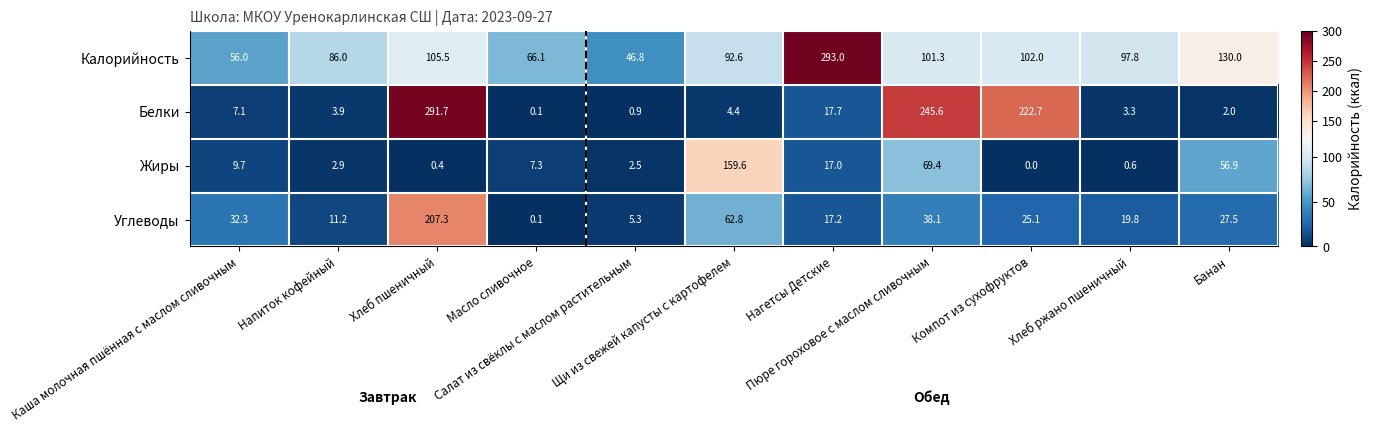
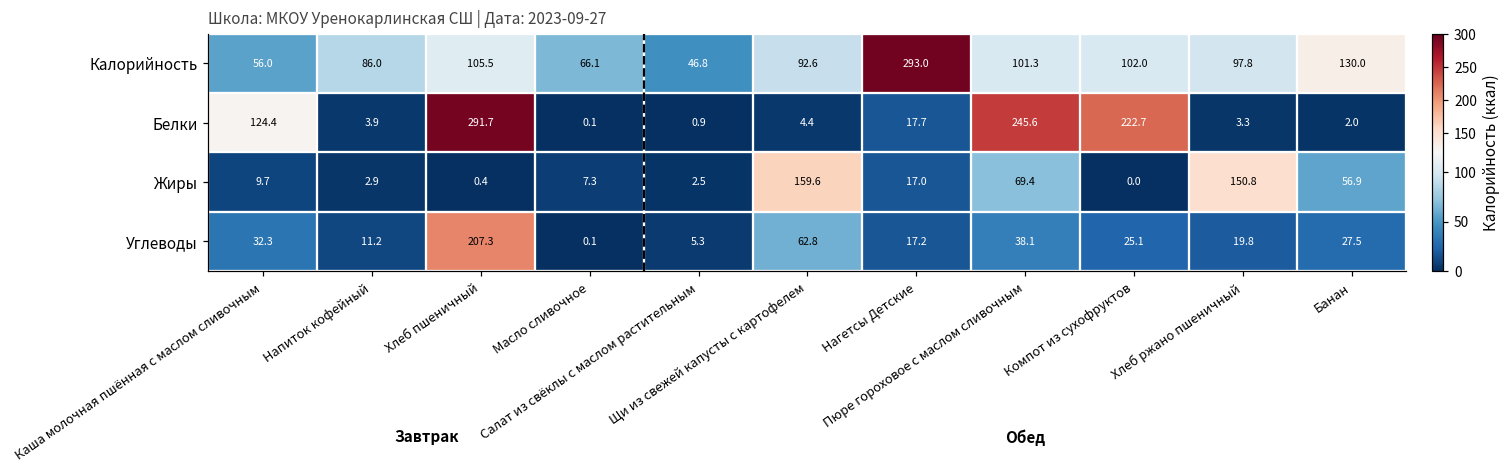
Белки, Каша молочная пшённая с маслом сливочным: 7.1 -> 124.4
Жиры, Хлеб ржано пшеничный: 0.6 -> 150.8
